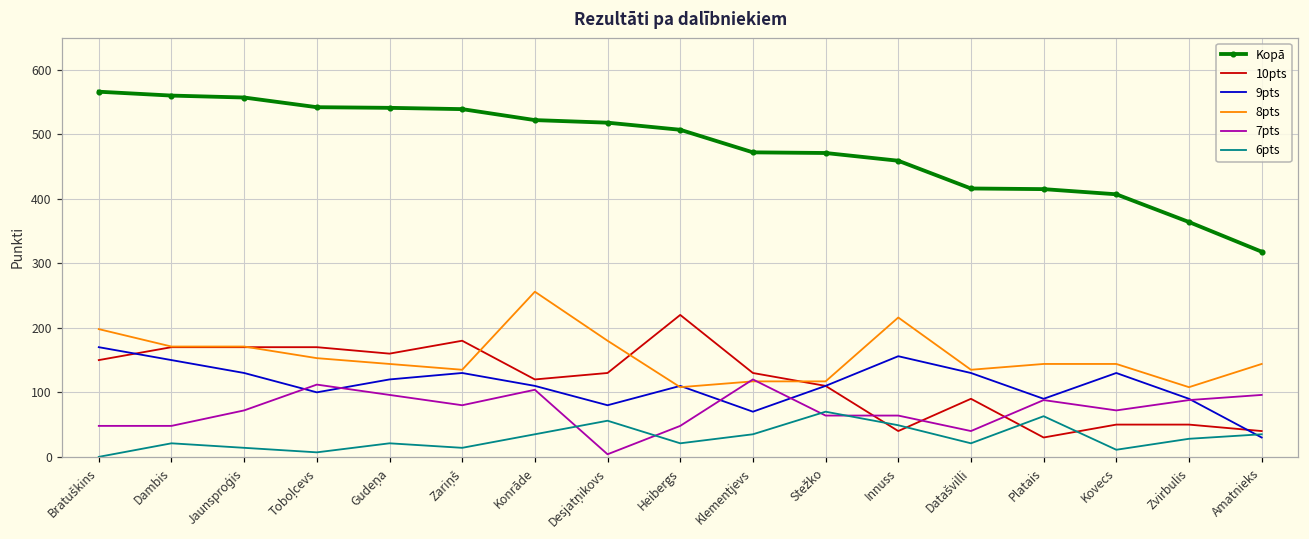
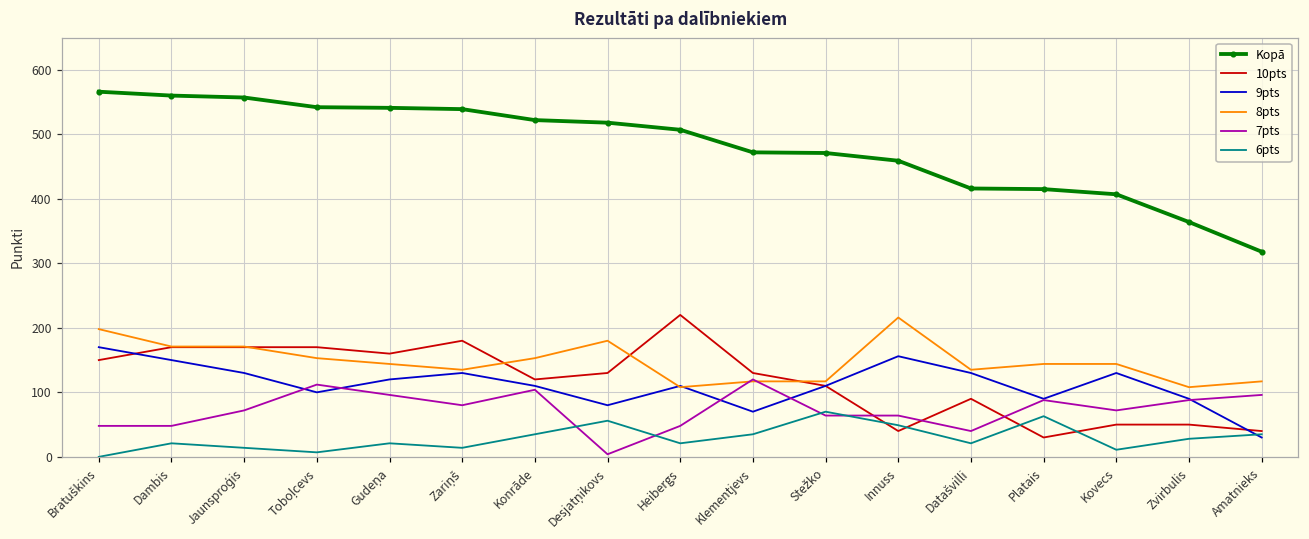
8pts, Konrāde: 260 -> 150
8pts, Amatnieks: 140 -> 120
